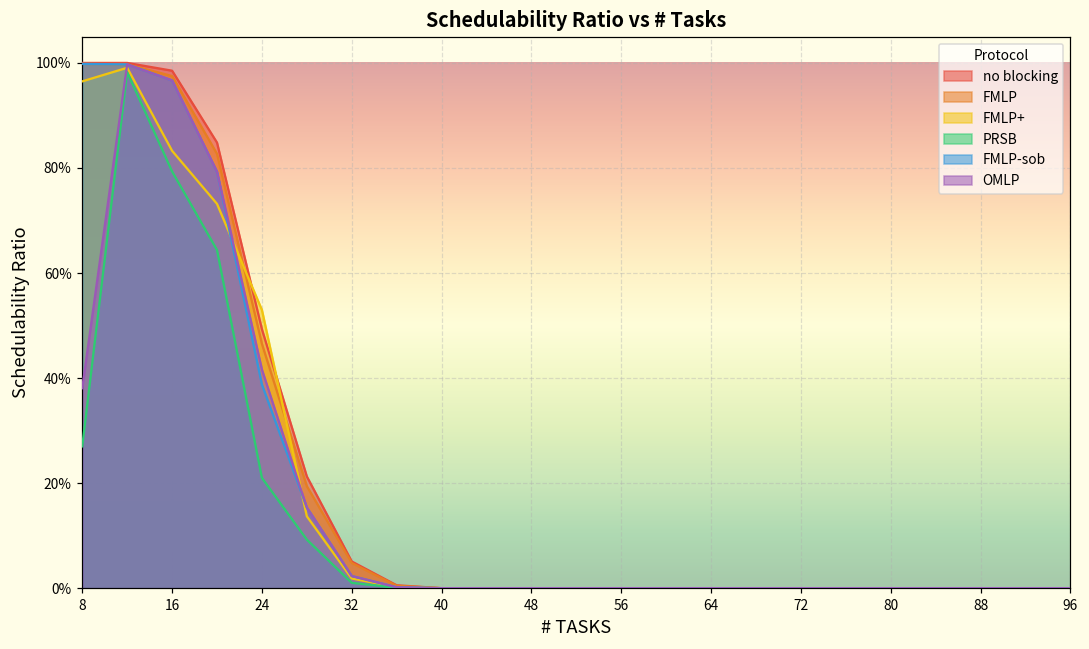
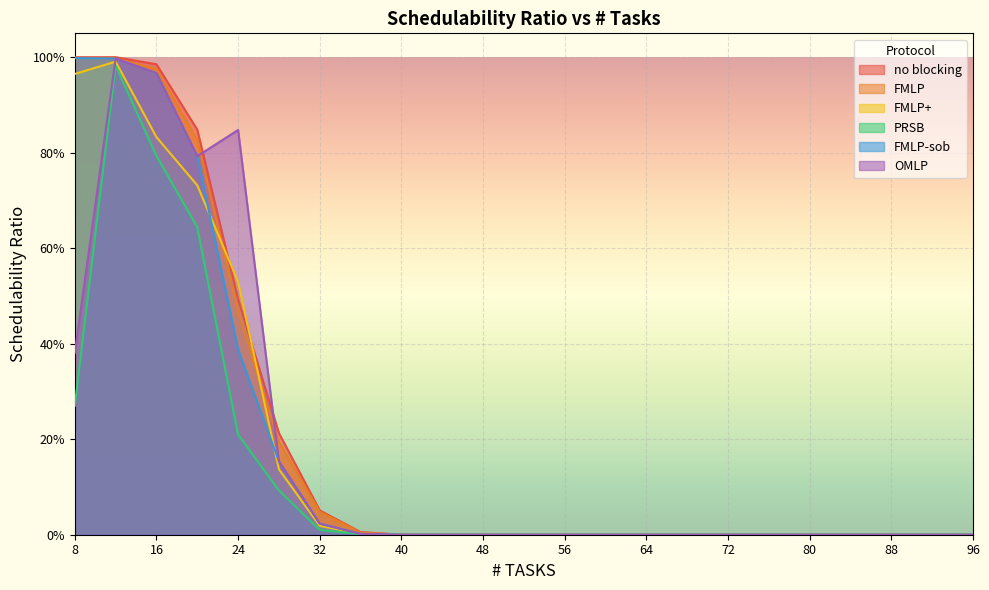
OMLP, 24: 42% -> 85%
